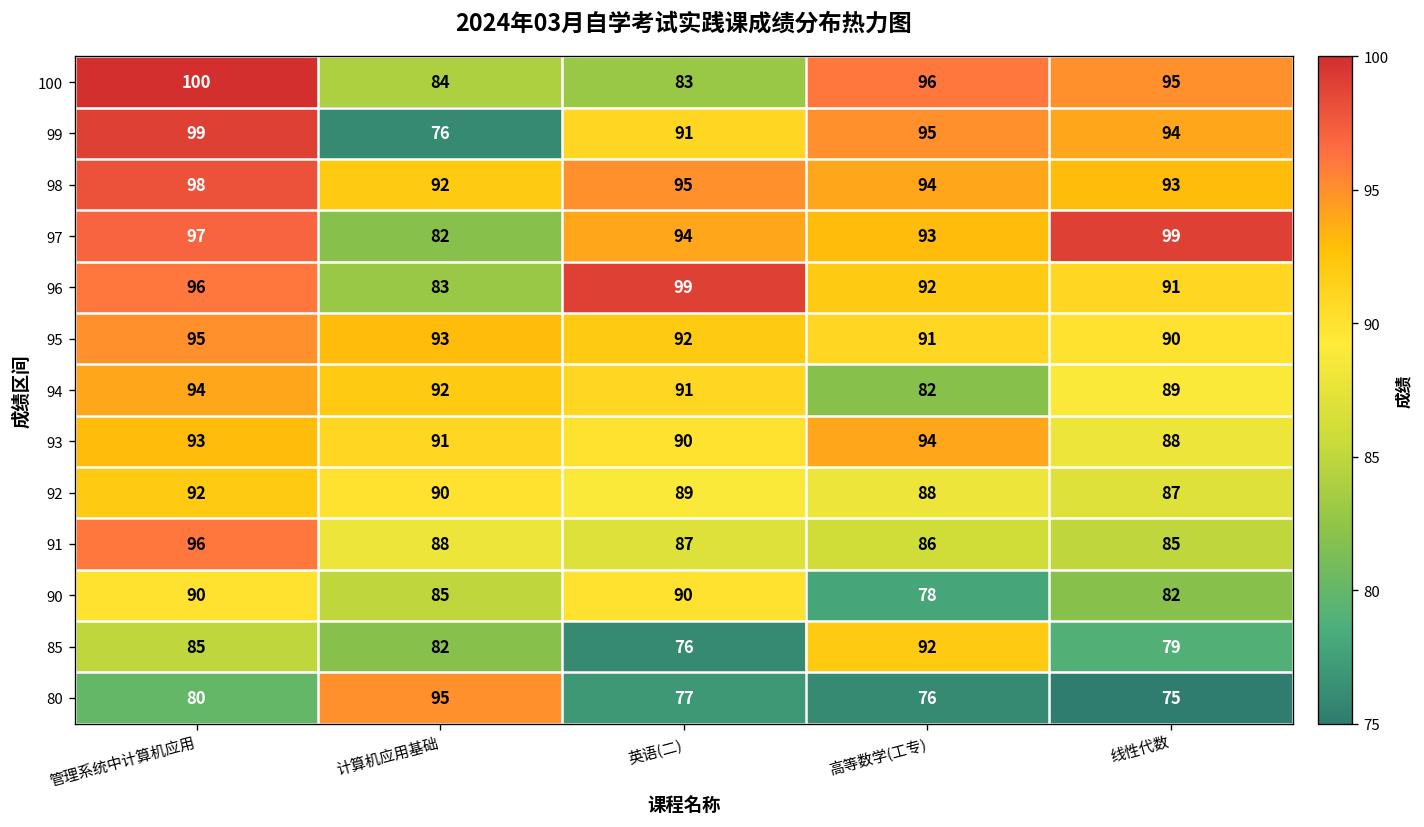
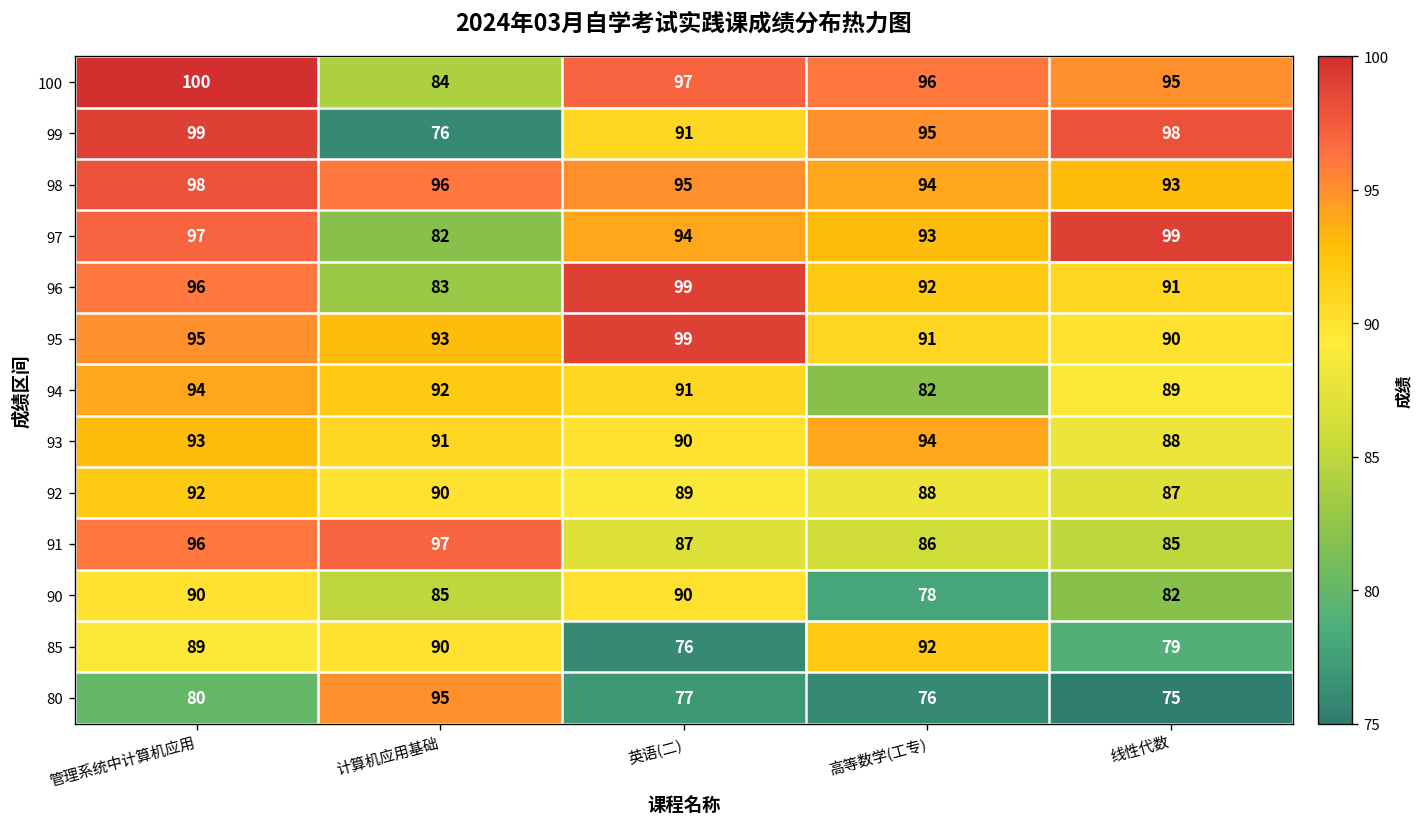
100, 英语(二): 83 -> 97
99, 线性代数: 94 -> 98
98, 计算机应用基础: 92 -> 96
95, 英语(二): 92 -> 99
91, 计算机应用基础: 88 -> 97
85, 管理系统中计算机应用: 85 -> 89
85, 计算机应用基础: 82 -> 90
